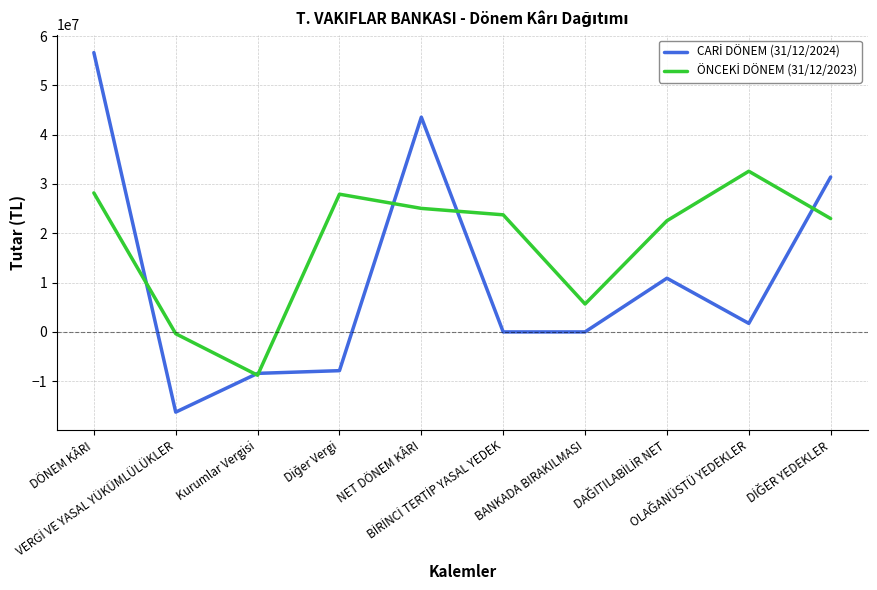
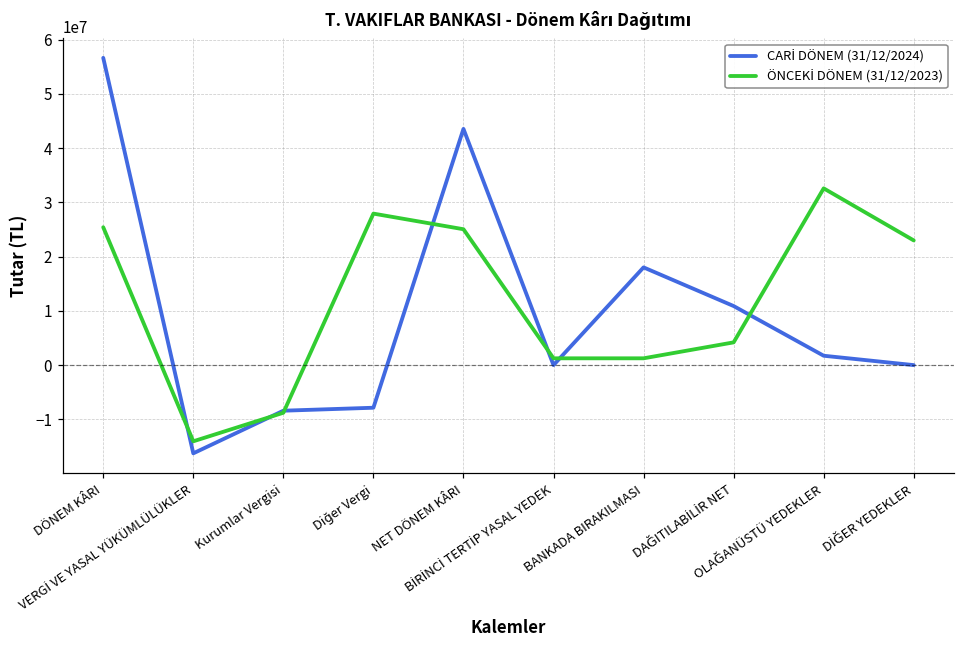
ÖNCEKİ DÖNEM (31/12/2023), DÖNEM KÂRI: 28000000 -> 25000000
ÖNCEKİ DÖNEM (31/12/2023), VERGİ VE YASAL YÜKÜMLÜLÜKLER: 0 -> -14000000
ÖNCEKİ DÖNEM (31/12/2023), BİRİNCİ TERTİP YASAL YEDEK: 24000000 -> 1000000
CARİ DÖNEM (31/12/2024), BANKADA BIRAKILMASI: 0 -> 18000000
ÖNCEKİ DÖNEM (31/12/2023), BANKADA BIRAKILMASI: 6000000 -> 1000000
ÖNCEKİ DÖNEM (31/12/2023), DAĞITILABİLİR NET: 23000000 -> 4000000
CARİ DÖNEM (31/12/2024), DİĞER YEDEKLER: 31000000 -> 0
